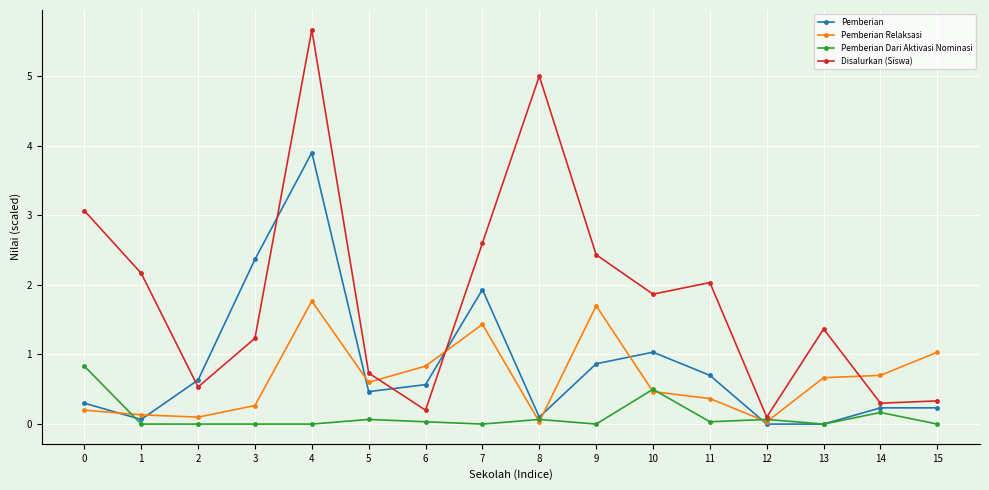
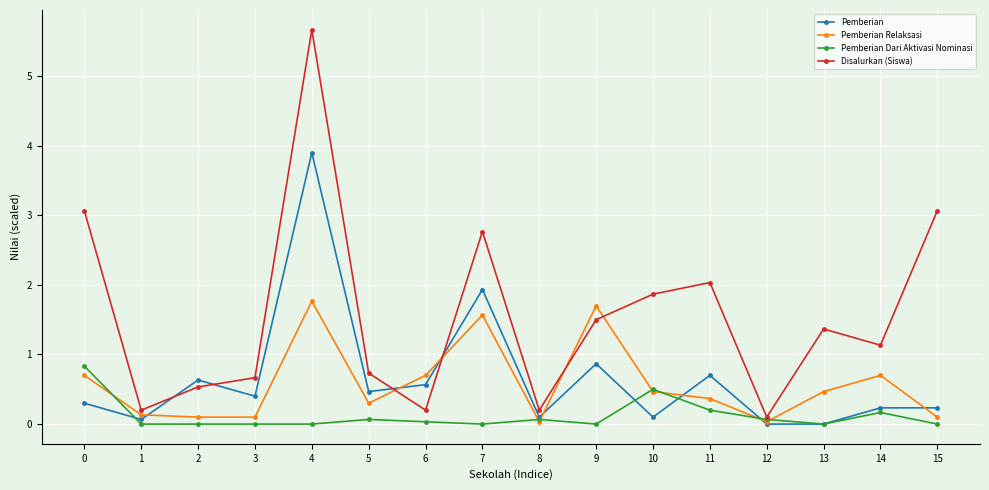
Pemberian Relaksasi, 0: 0.2 -> 0.7
Disalurkan (Siswa), 1: 2.2 -> 0.2
Pemberian, 3: 2.4 -> 0.4
Pemberian Relaksasi, 3: 0.3 -> 0.1
Disalurkan (Siswa), 3: 1.2 -> 0.7
Pemberian Relaksasi, 5: 0.6 -> 0.3
Pemberian Relaksasi, 6: 0.8 -> 0.7
Pemberian Relaksasi, 7: 1.4 -> 1.6
Disalurkan (Siswa), 7: 2.6 -> 2.8
Disalurkan (Siswa), 8: 5.0 -> 0.2
Disalurkan (Siswa), 9: 2.4 -> 1.5
Pemberian, 10: 1.0 -> 0.1
Pemberian Dari Aktivasi Nominasi, 11: 0.0 -> 0.2
Pemberian Relaksasi, 13: 0.7 -> 0.5
Disalurkan (Siswa), 14: 0.3 -> 1.1
Pemberian Relaksasi, 15: 1.0 -> 0.1
Disalurkan (Siswa), 15: 0.3 -> 3.1
